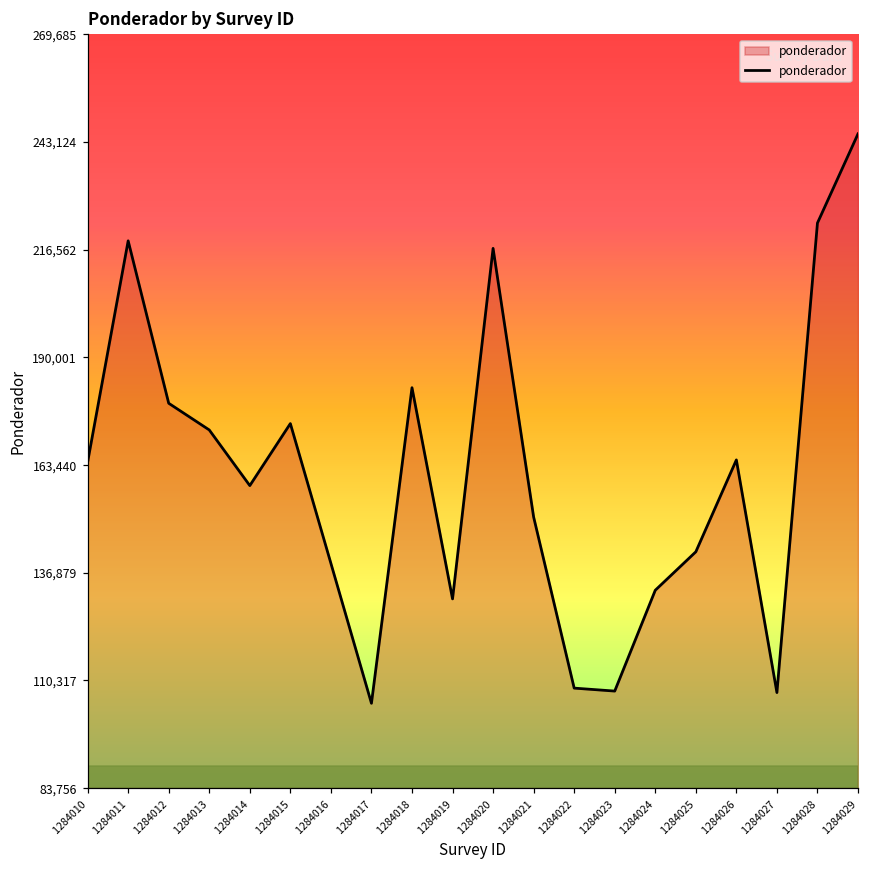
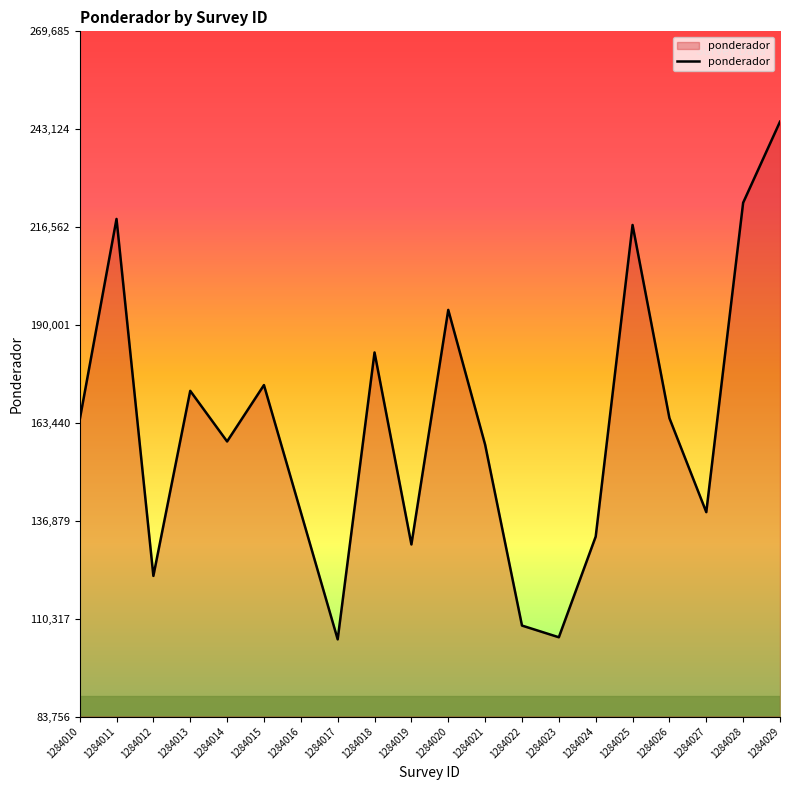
1284012: 179,000 -> 122,000
1284020: 217,000 -> 194,000
1284021: 151,000 -> 158,000
1284023: 108,000 -> 105,000
1284025: 142,000 -> 217,000
1284027: 107,000 -> 139,000
